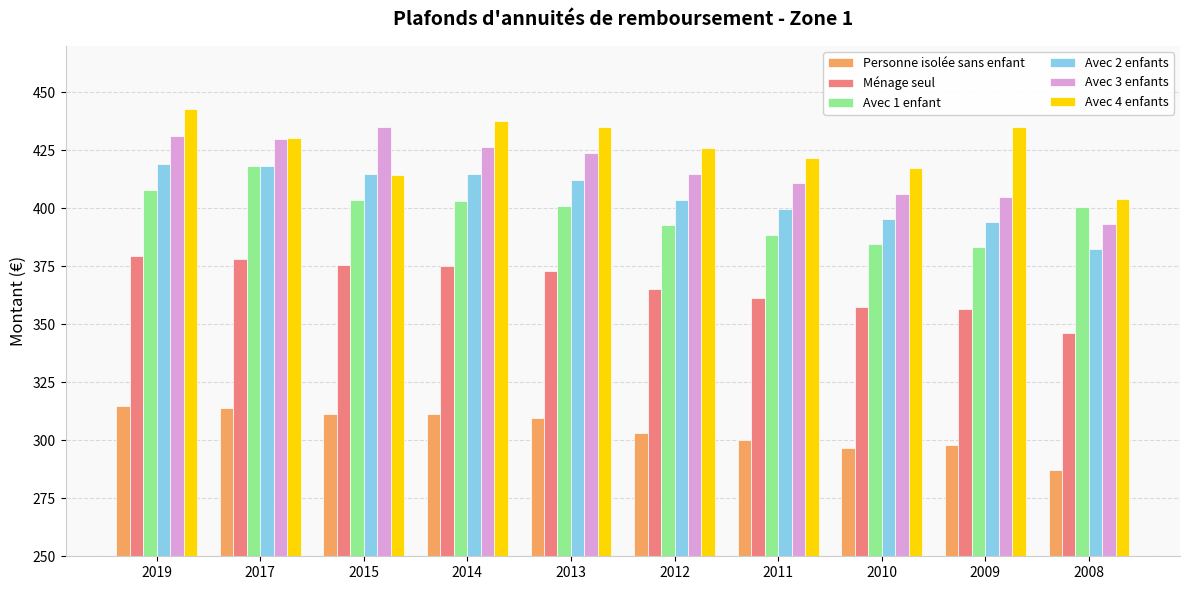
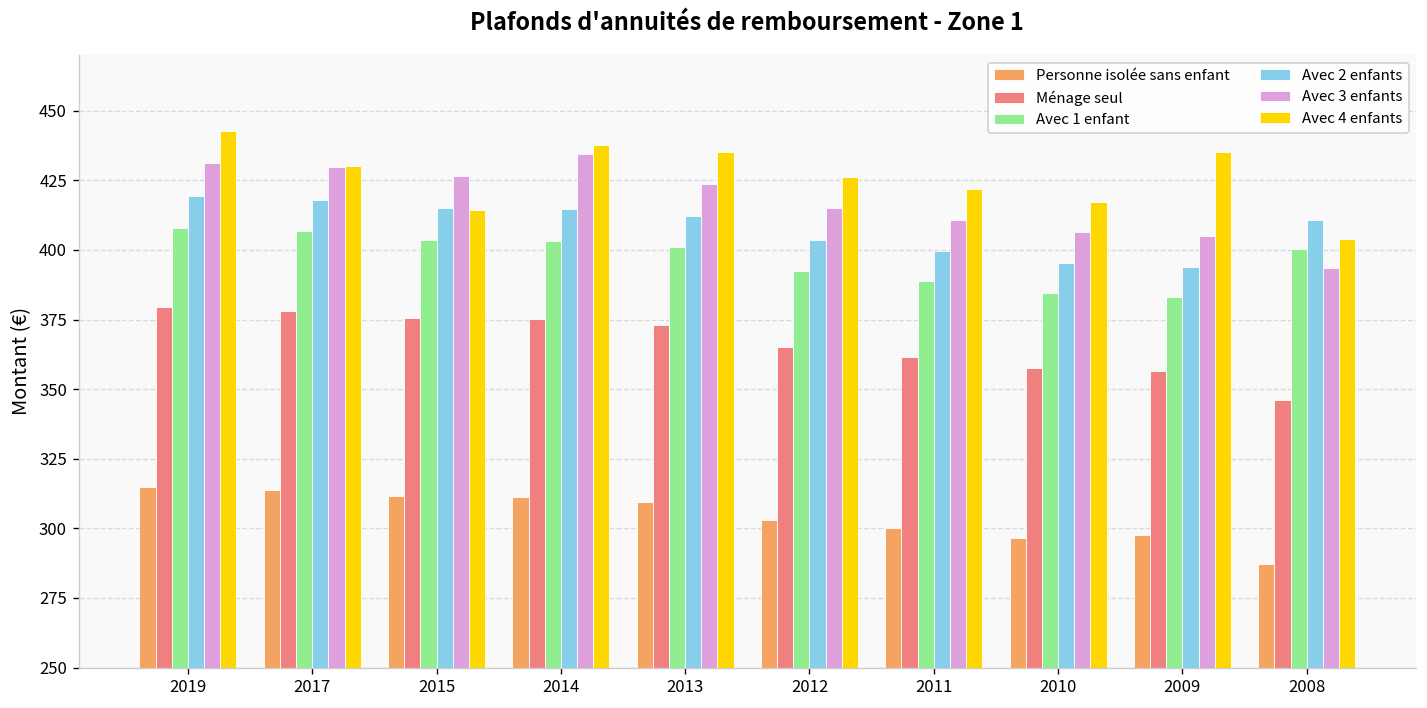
Avec 1 enfant, 2017: 418 -> 407
Avec 3 enfants, 2015: 435 -> 427
Avec 3 enfants, 2014: 426 -> 434
Avec 2 enfants, 2008: 383 -> 411
